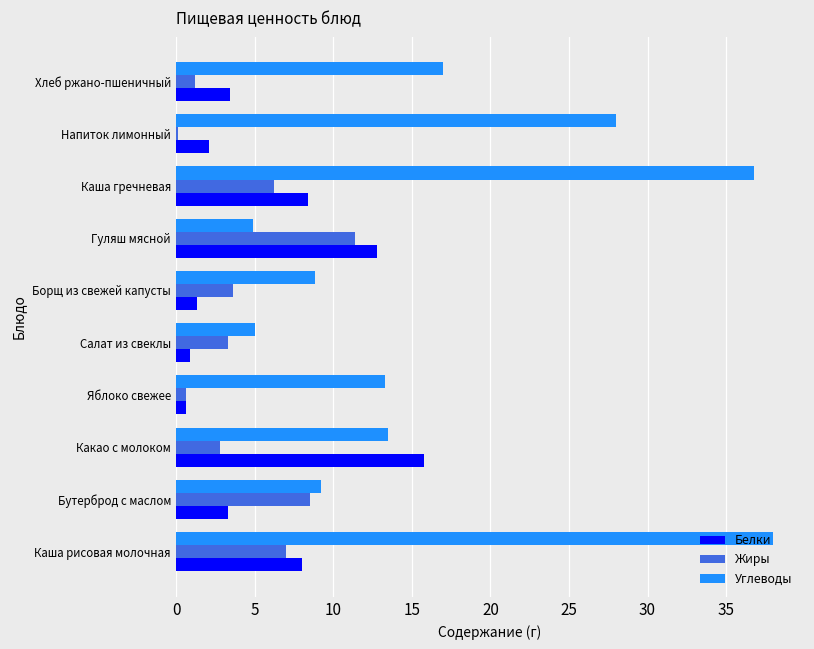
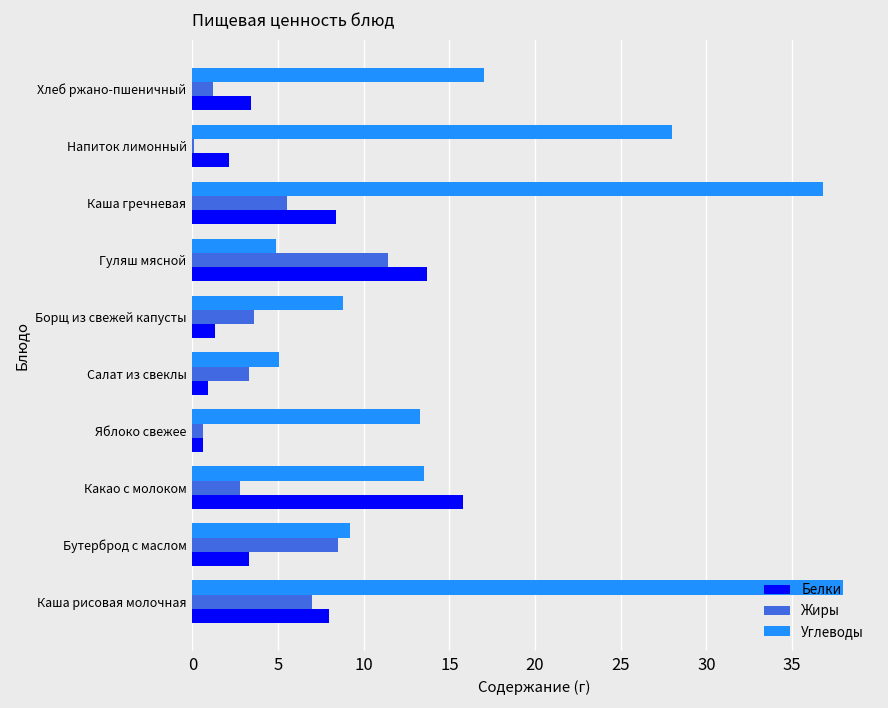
Жиры, Каша гречневая: 6.2 -> 5.5
Белки, Гуляш мясной: 12.8 -> 13.7
